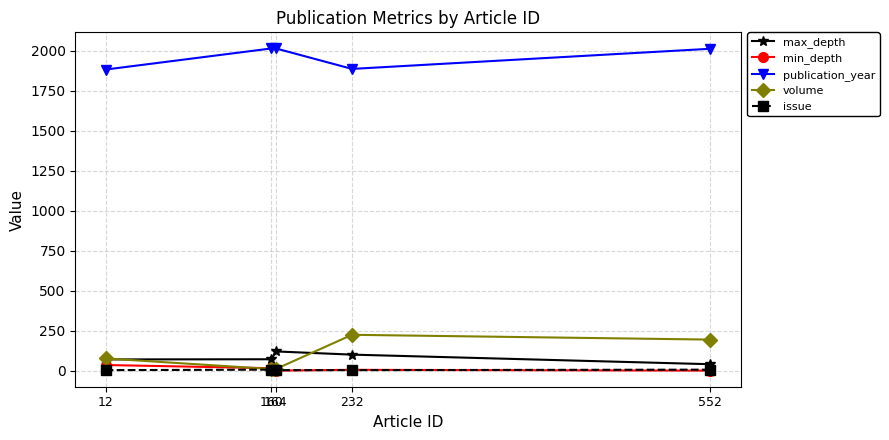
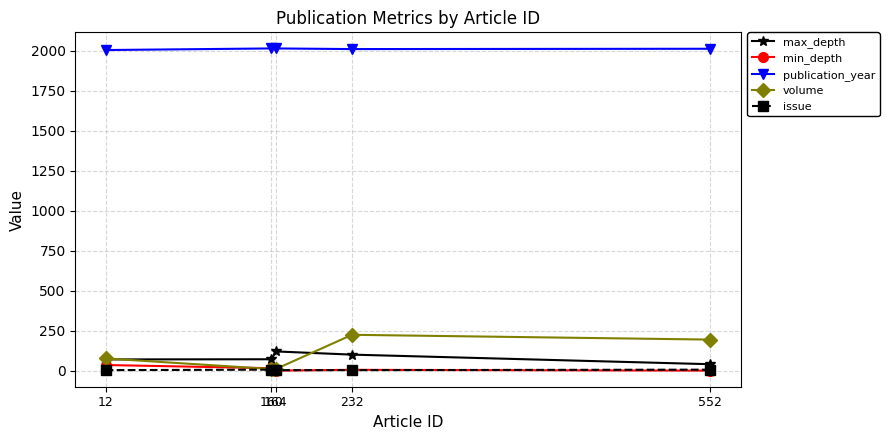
publication_year, 12: 1880 -> 2010
publication_year, 232: 1890 -> 2010
